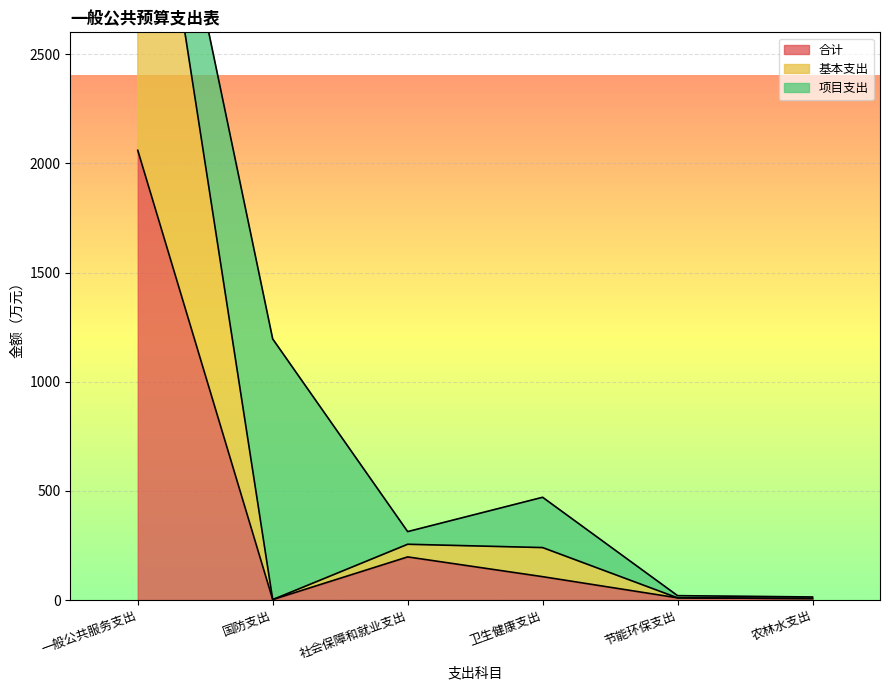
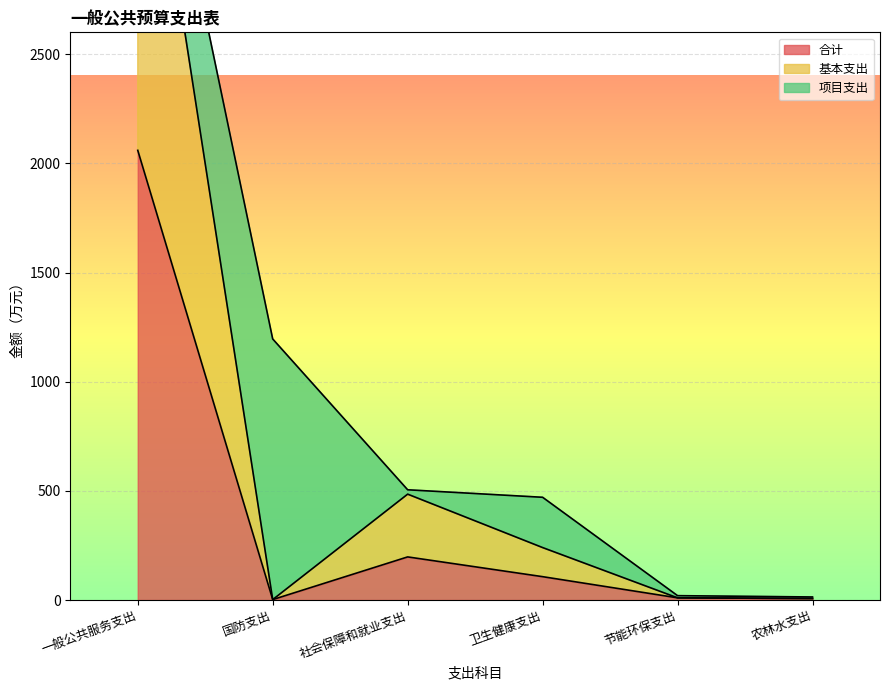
基本支出, 社会保障和就业支出: 60 -> 290
项目支出, 社会保障和就业支出: 60 -> 20
